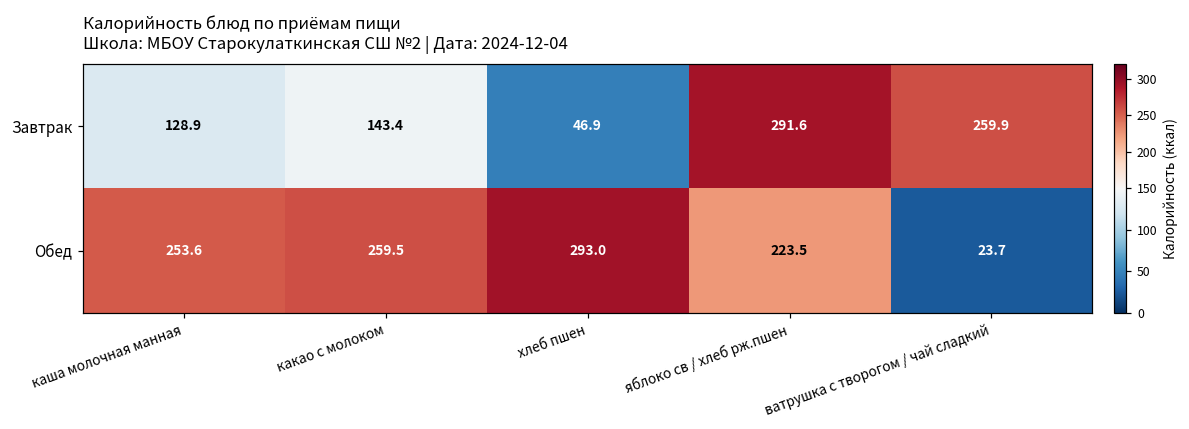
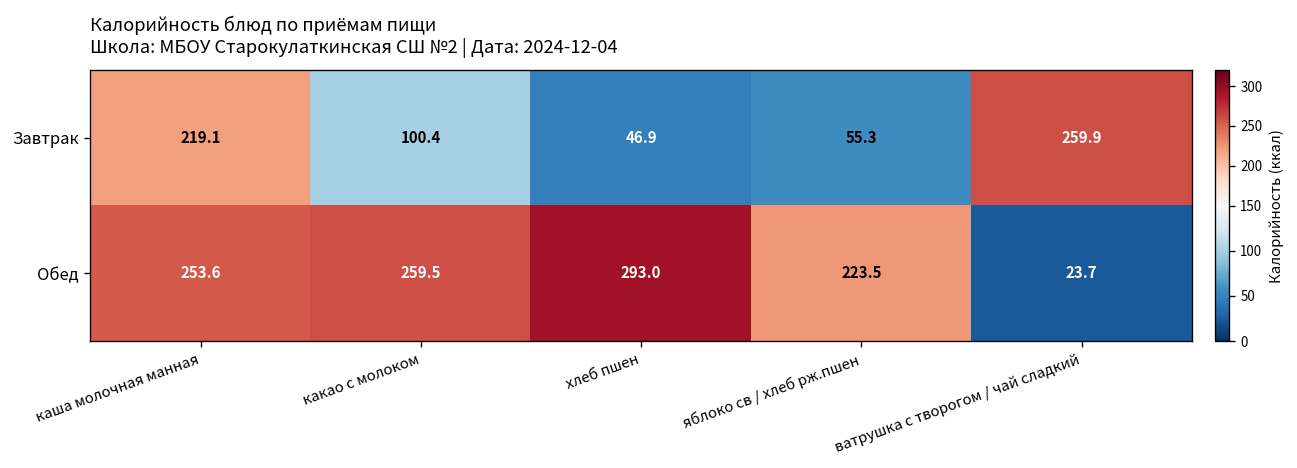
Завтрак, каша молочная манная: 128.9 -> 219.1
Завтрак, какао с молоком: 143.4 -> 100.4
Завтрак, яблоко св / хлеб рж.пшен: 291.6 -> 55.3
